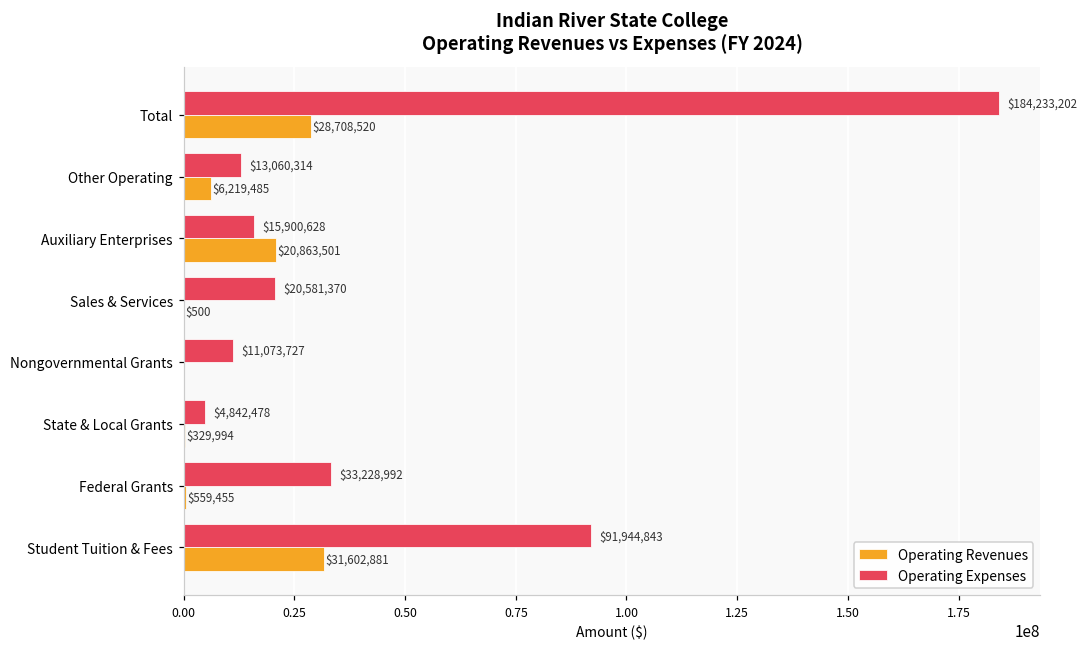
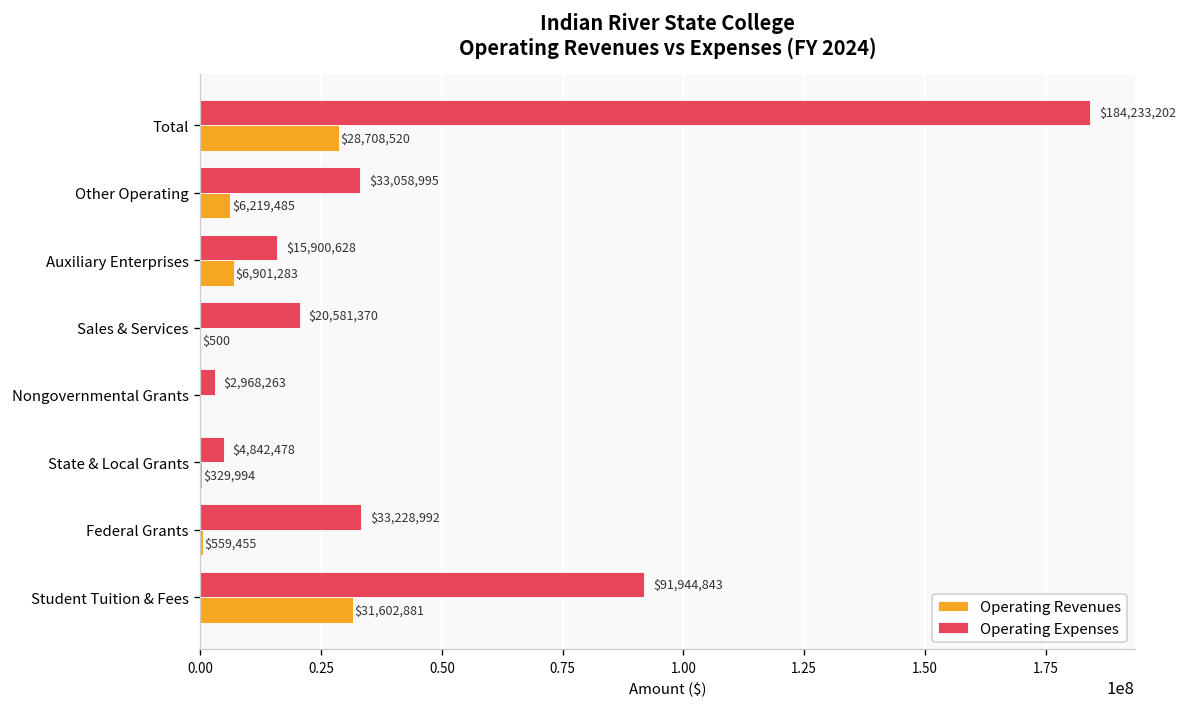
Operating Expenses, Other Operating: $13,060,314 -> $33,058,995
Operating Revenues, Auxiliary Enterprises: $20,863,501 -> $6,901,283
Operating Expenses, Nongovernmental Grants: $11,073,727 -> $2,968,263
